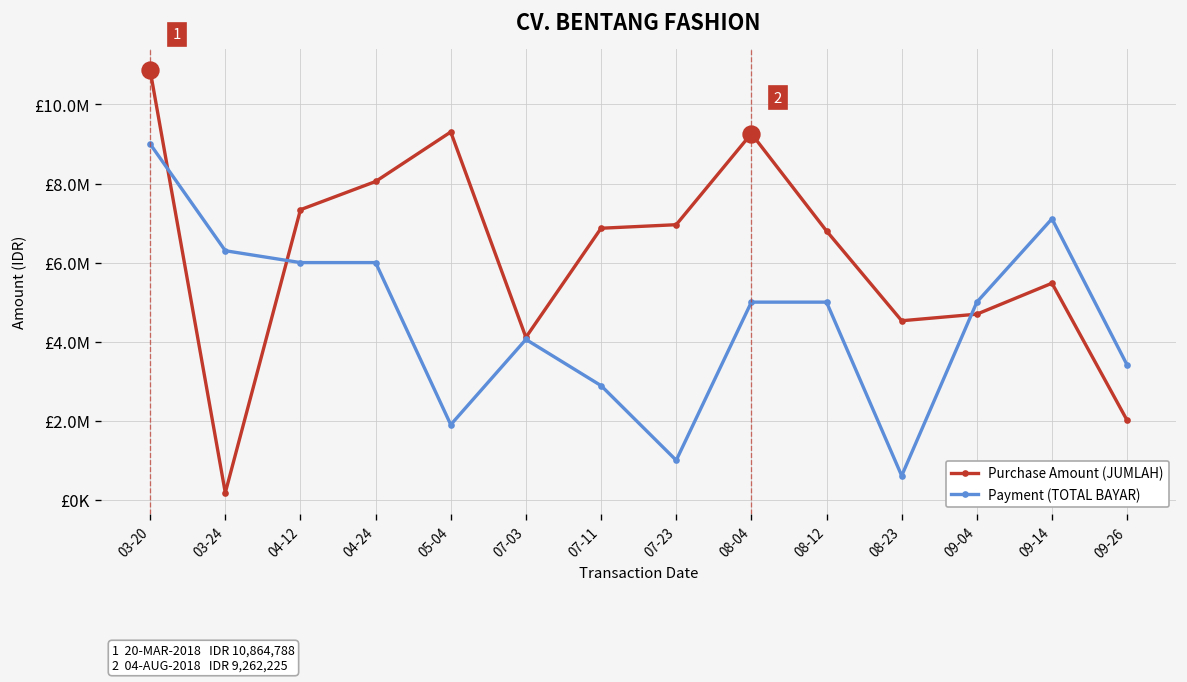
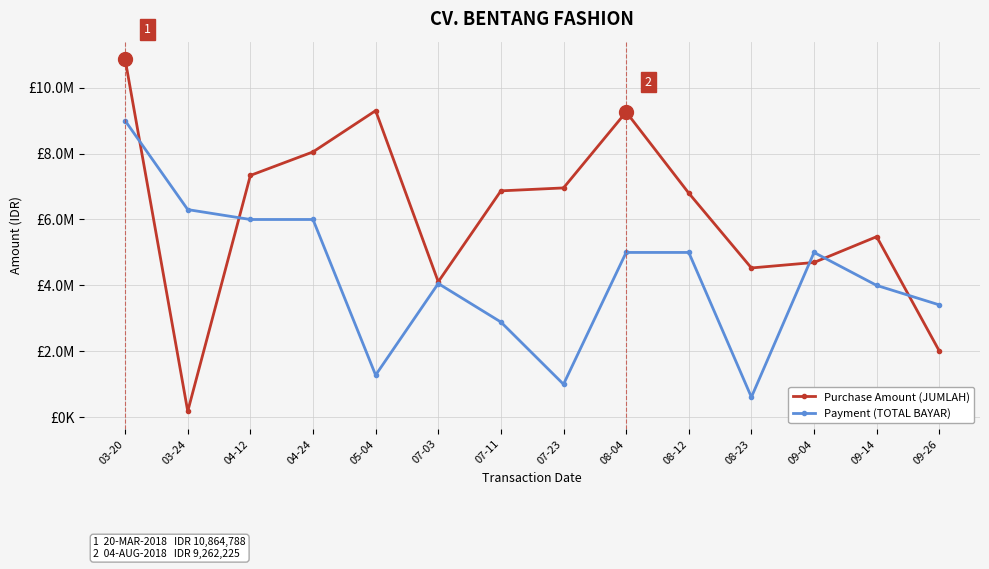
Payment (TOTAL BAYAR), 05-04: £1900000 -> £1300000
Payment (TOTAL BAYAR), 09-14: £7100000 -> £4000000
